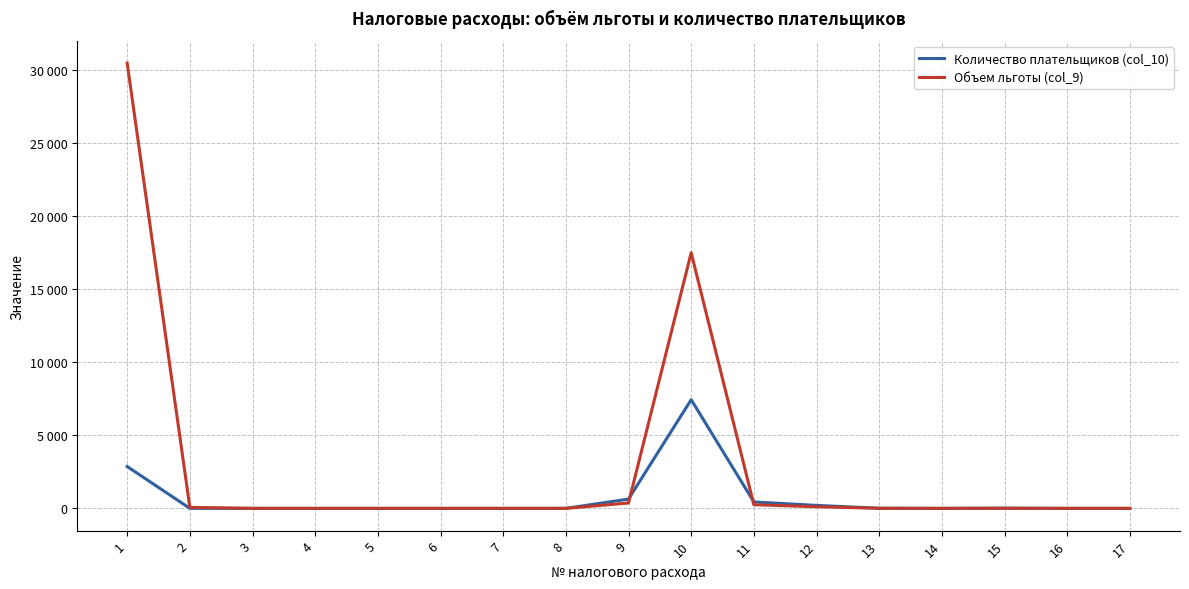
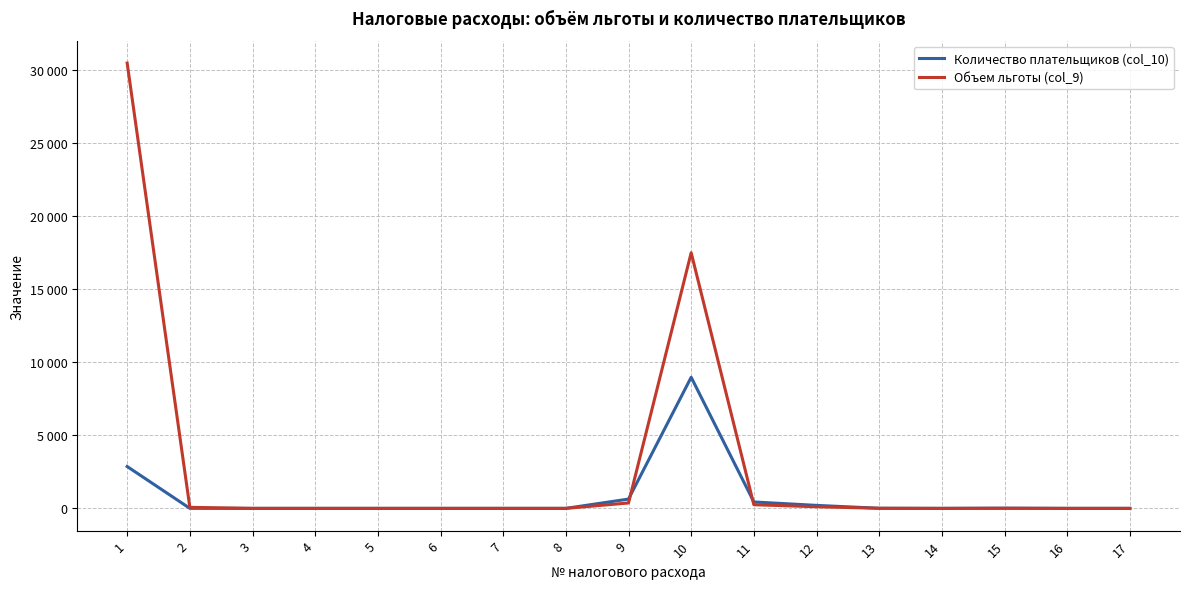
Количество плательщиков (col_10), 10: 7400 -> 9000
